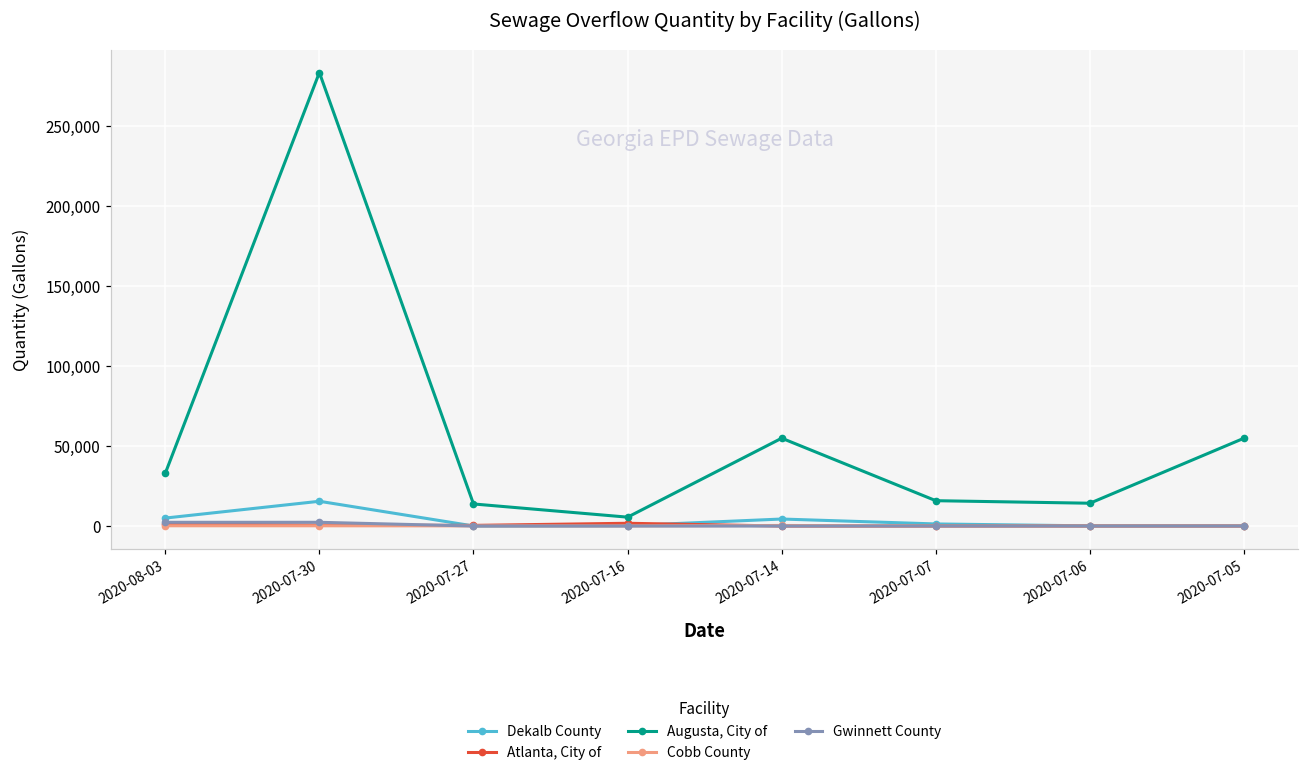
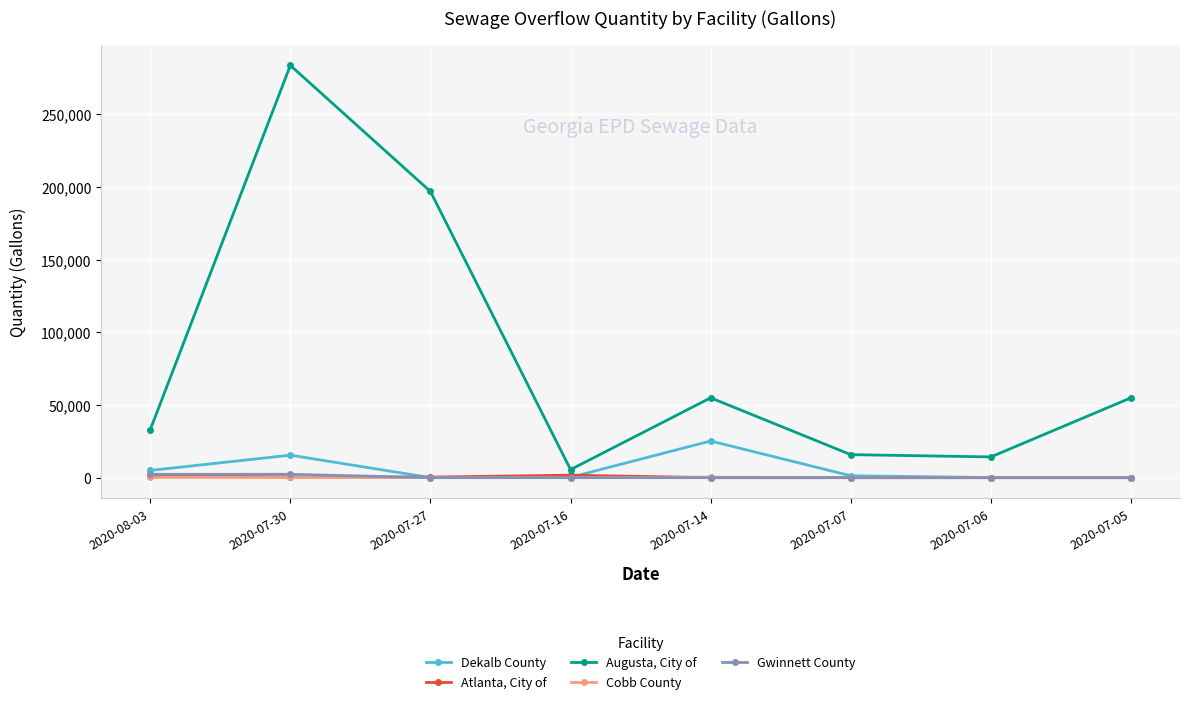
Augusta, City of, 2020-07-27: 14,000 -> 197,000
Dekalb County, 2020-07-14: 4,000 -> 25,000
